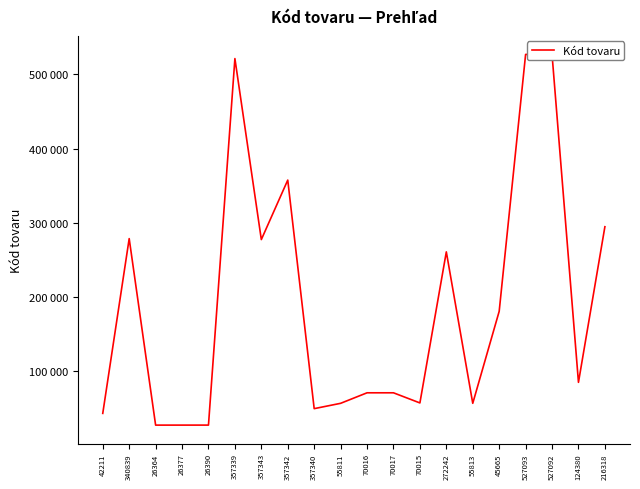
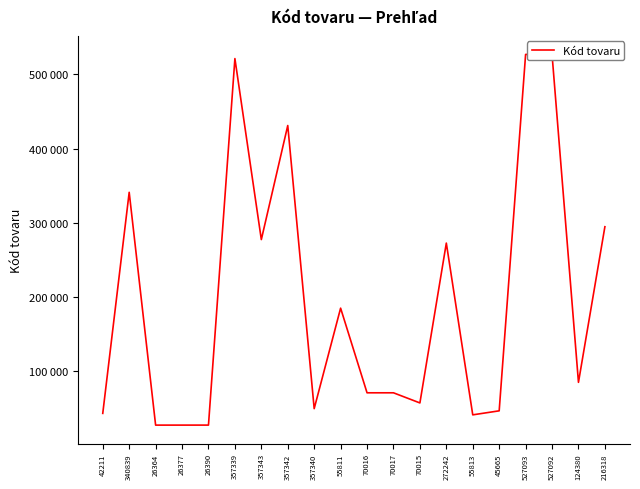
340839: 280000 -> 340000
357342: 360000 -> 430000
55811: 60000 -> 180000
272242: 260000 -> 270000
55813: 60000 -> 40000
45665: 180000 -> 50000
